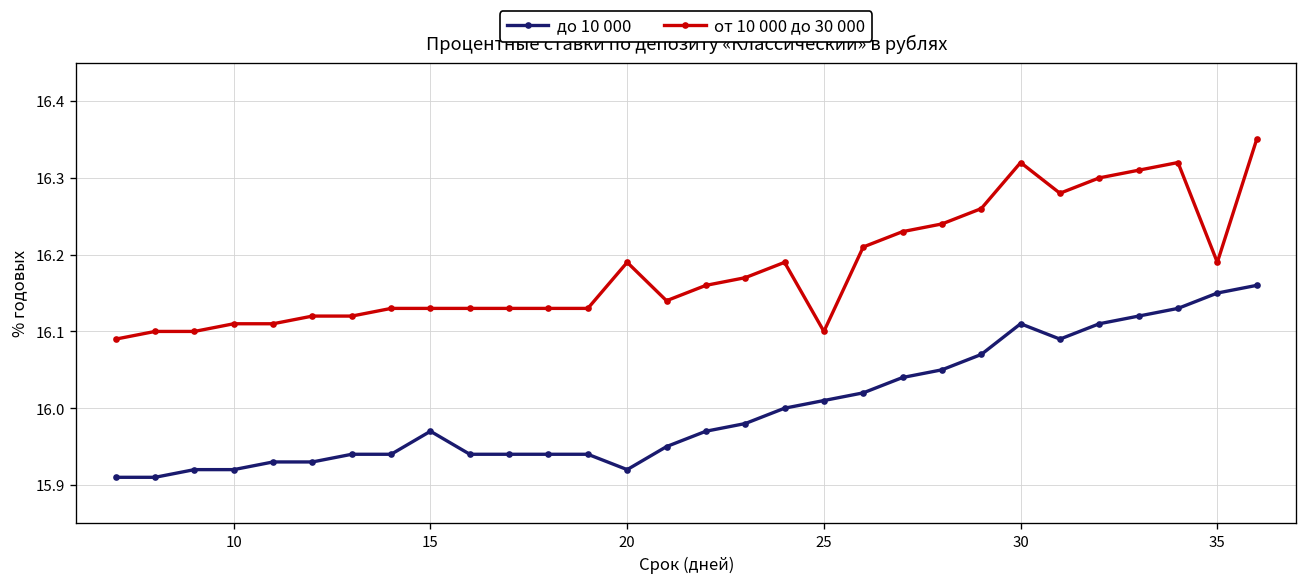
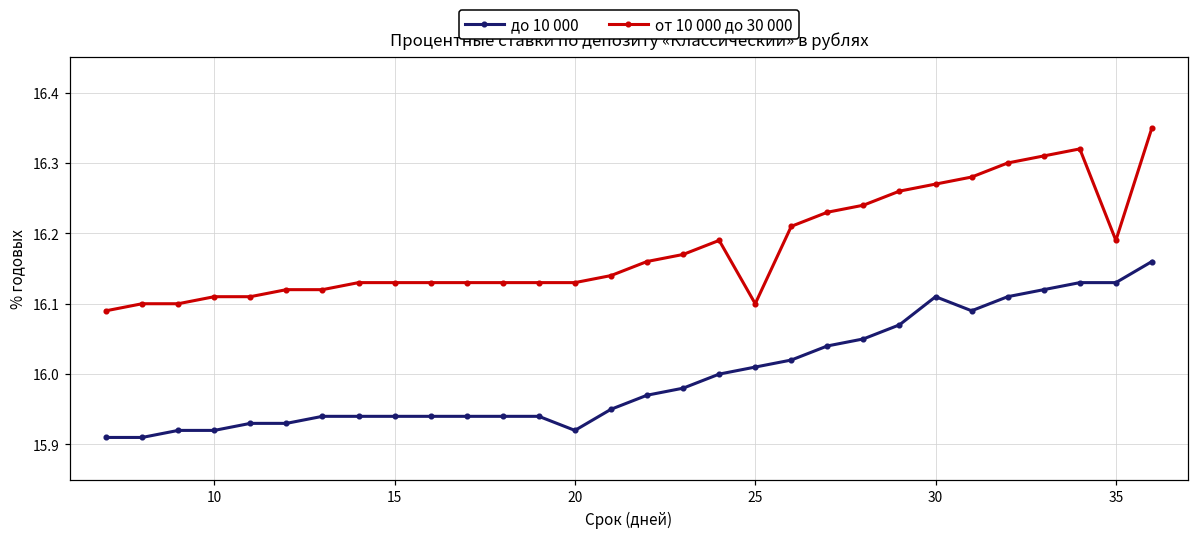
до 10 000, 15: 15.97 -> 15.94
от 10 000 до 30 000, 20: 16.19 -> 16.13
от 10 000 до 30 000, 30: 16.32 -> 16.27
до 10 000, 35: 16.15 -> 16.13
